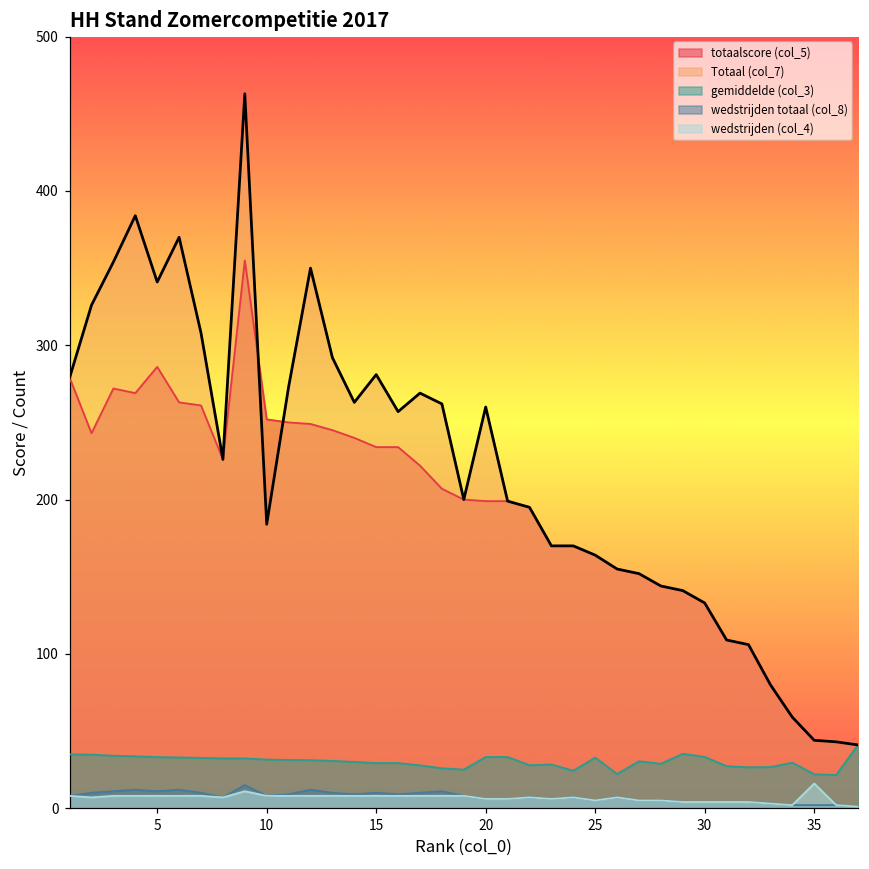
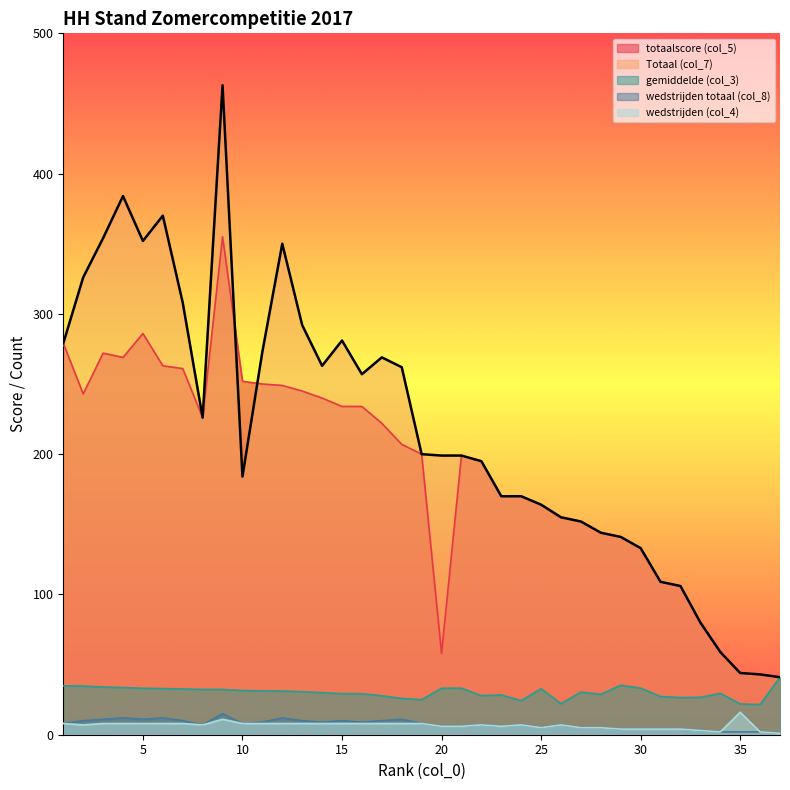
Totaal (col_7), 5: 341 -> 352
totaalscore (col_5), 20: 199 -> 58
Totaal (col_7), 20: 260 -> 199
